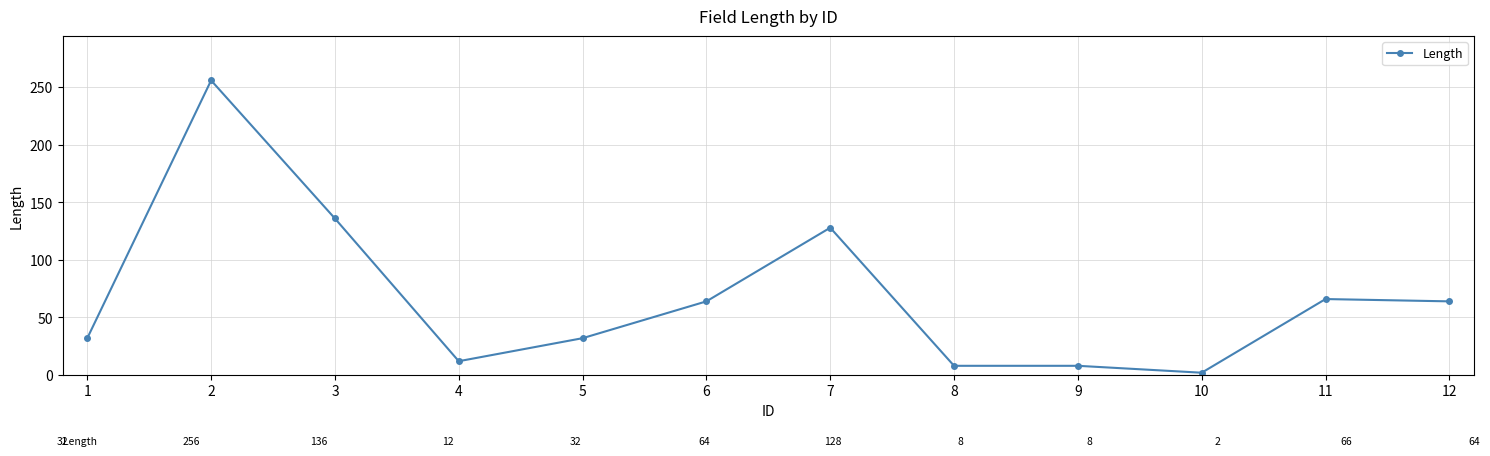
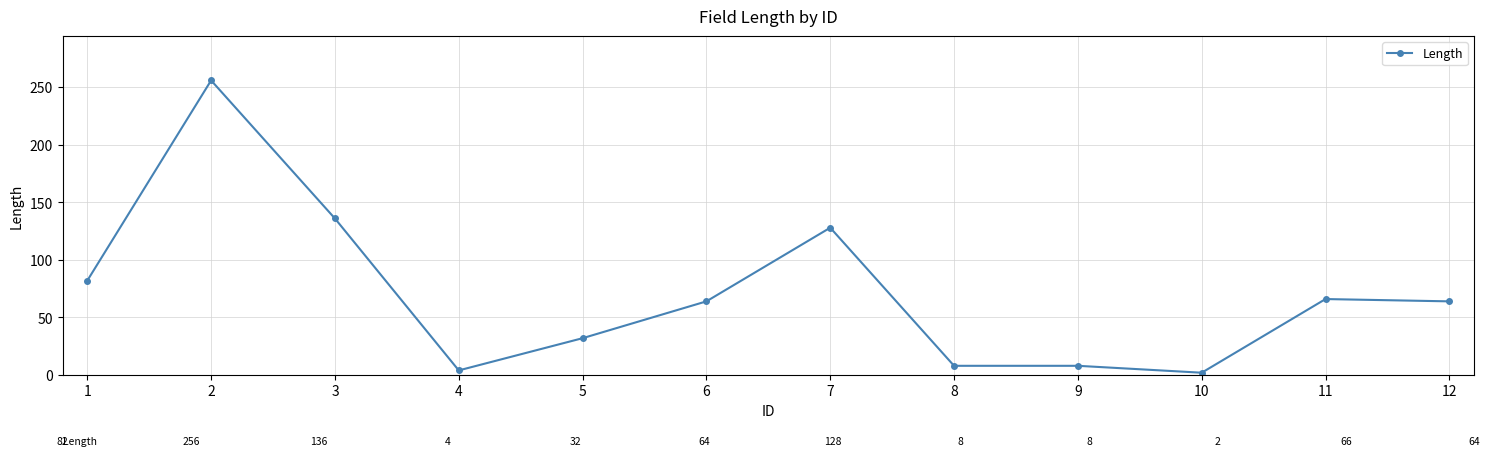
1: 32 -> 82
4: 12 -> 4
